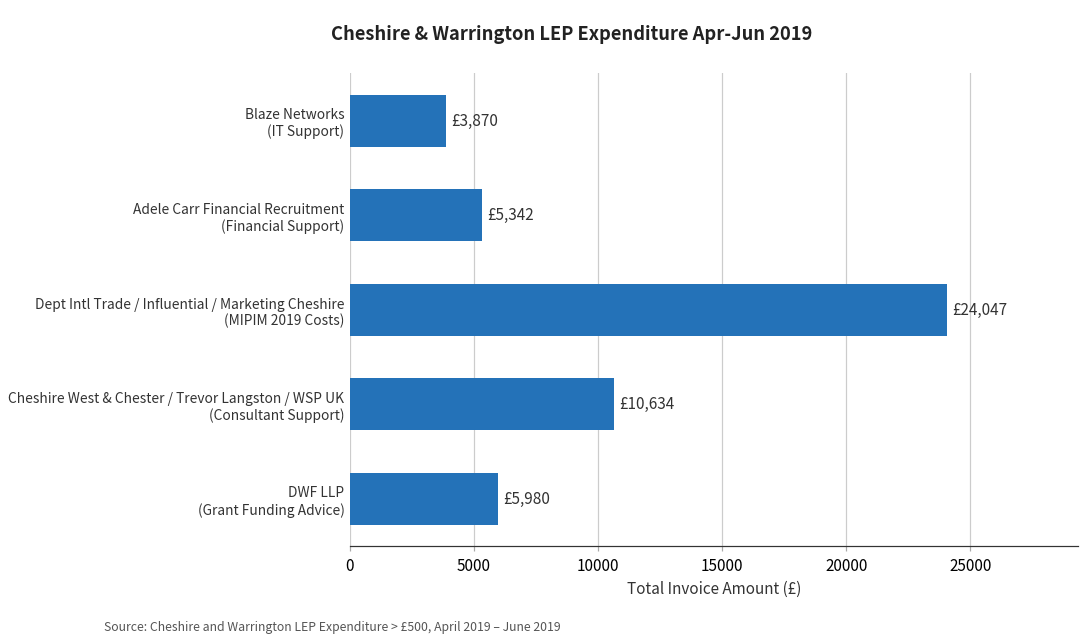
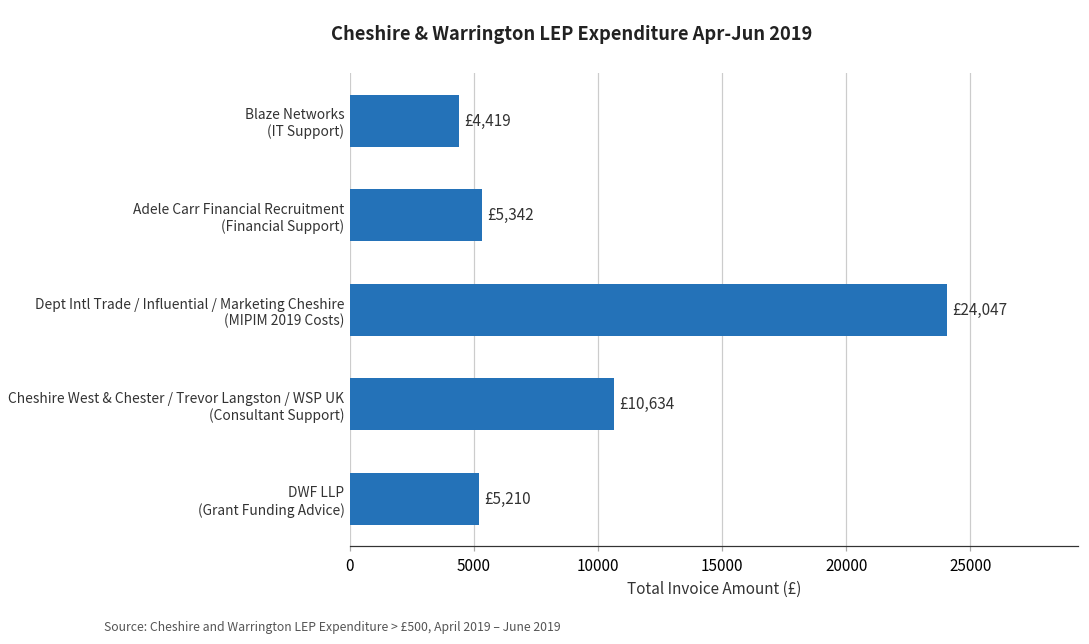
Blaze Networks (IT Support): £3,870 -> £4,419
DWF LLP (Grant Funding Advice): £5,980 -> £5,210
